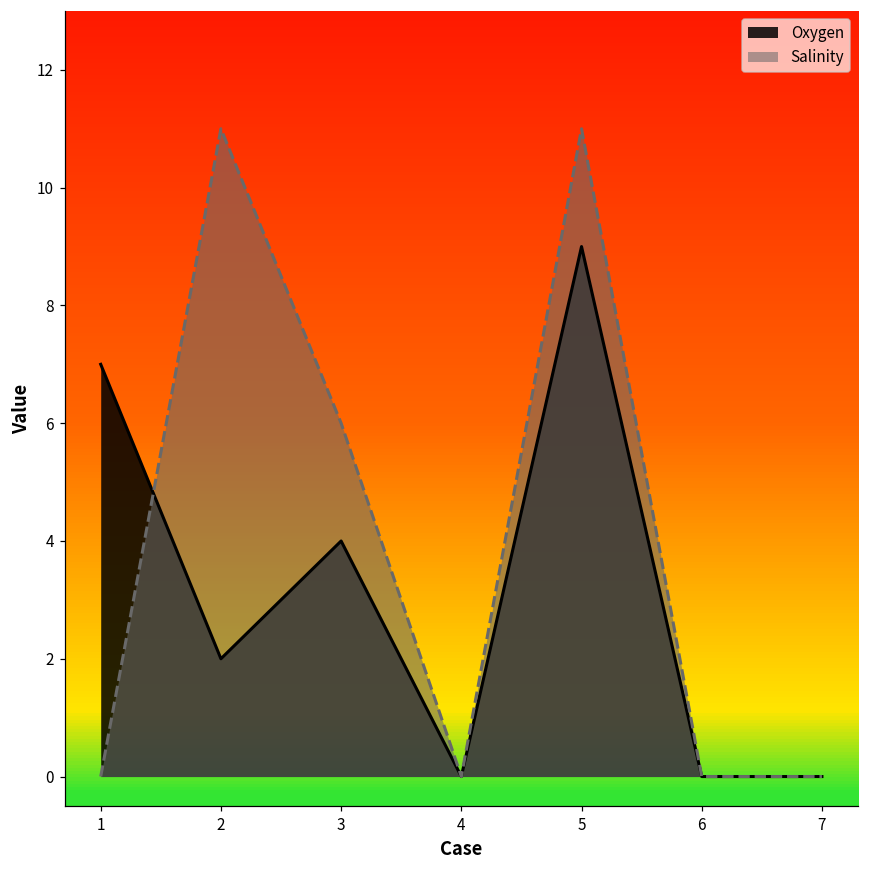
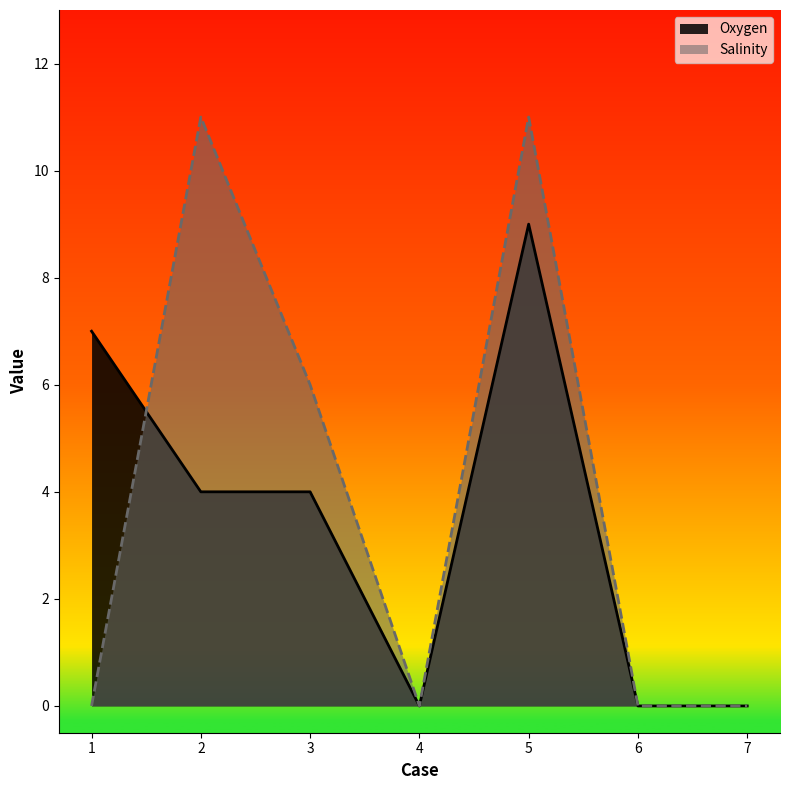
Oxygen, 2: 2 -> 4
